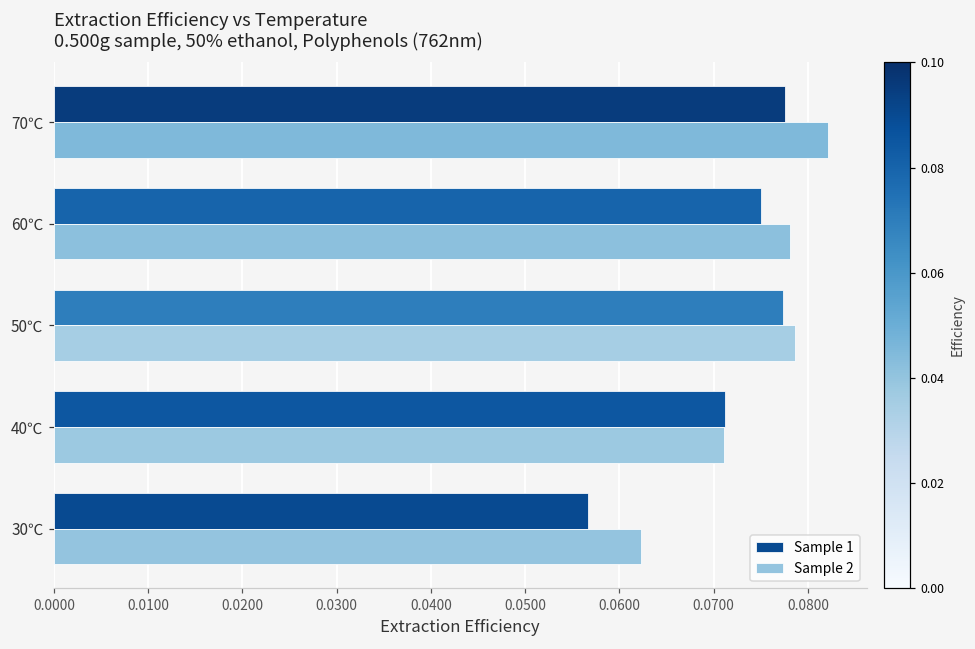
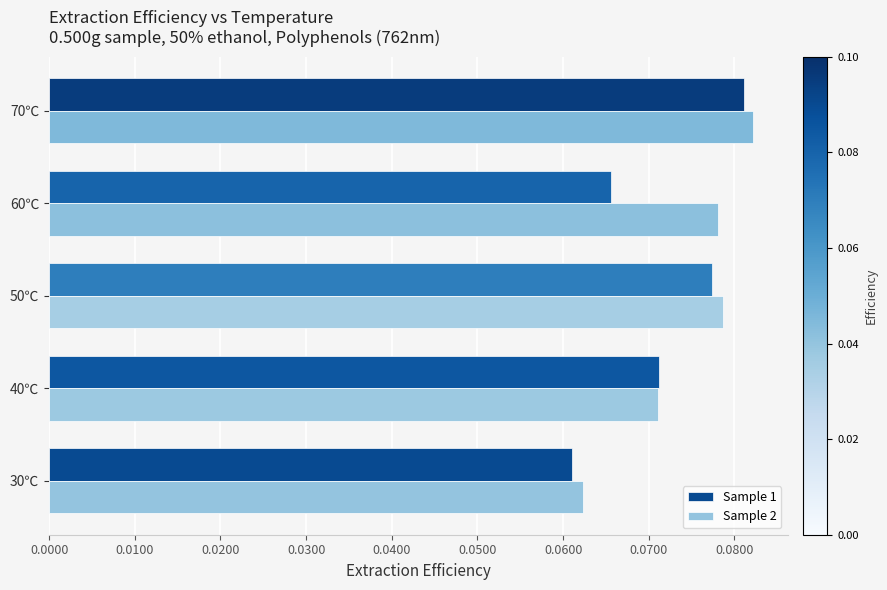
Sample 1, 70℃: 0.078 -> 0.081
Sample 1, 60℃: 0.075 -> 0.066
Sample 1, 30℃: 0.057 -> 0.061
